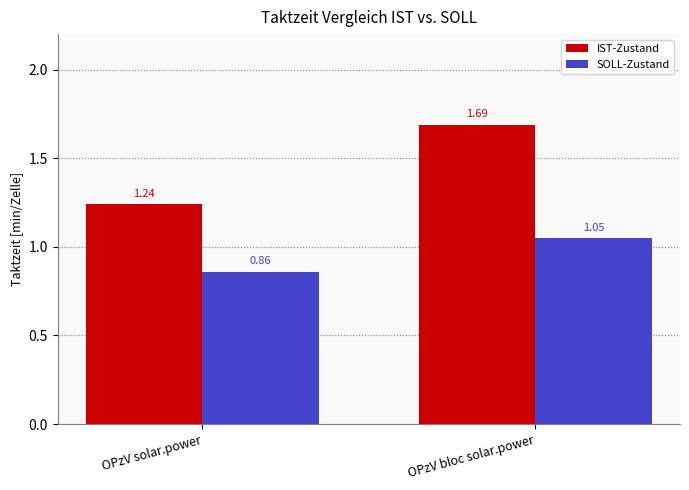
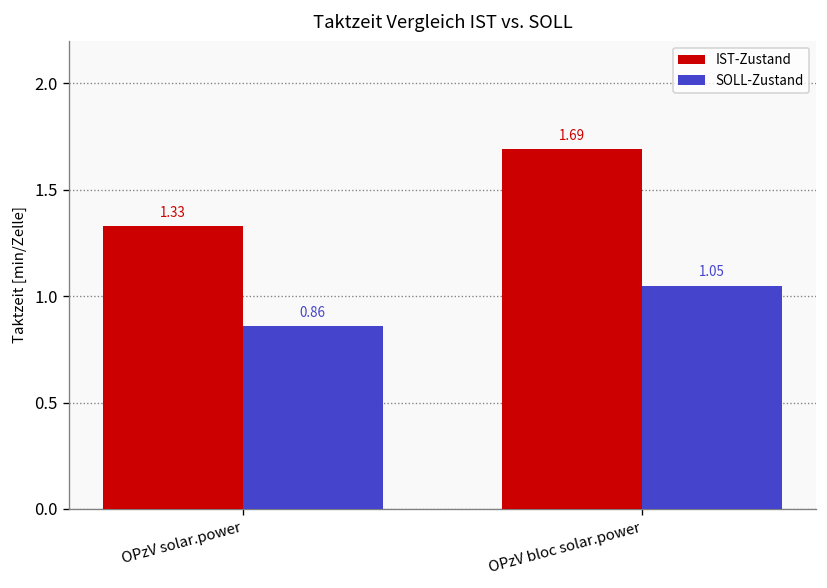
IST-Zustand, OPzV solar.power: 1.24 -> 1.33
